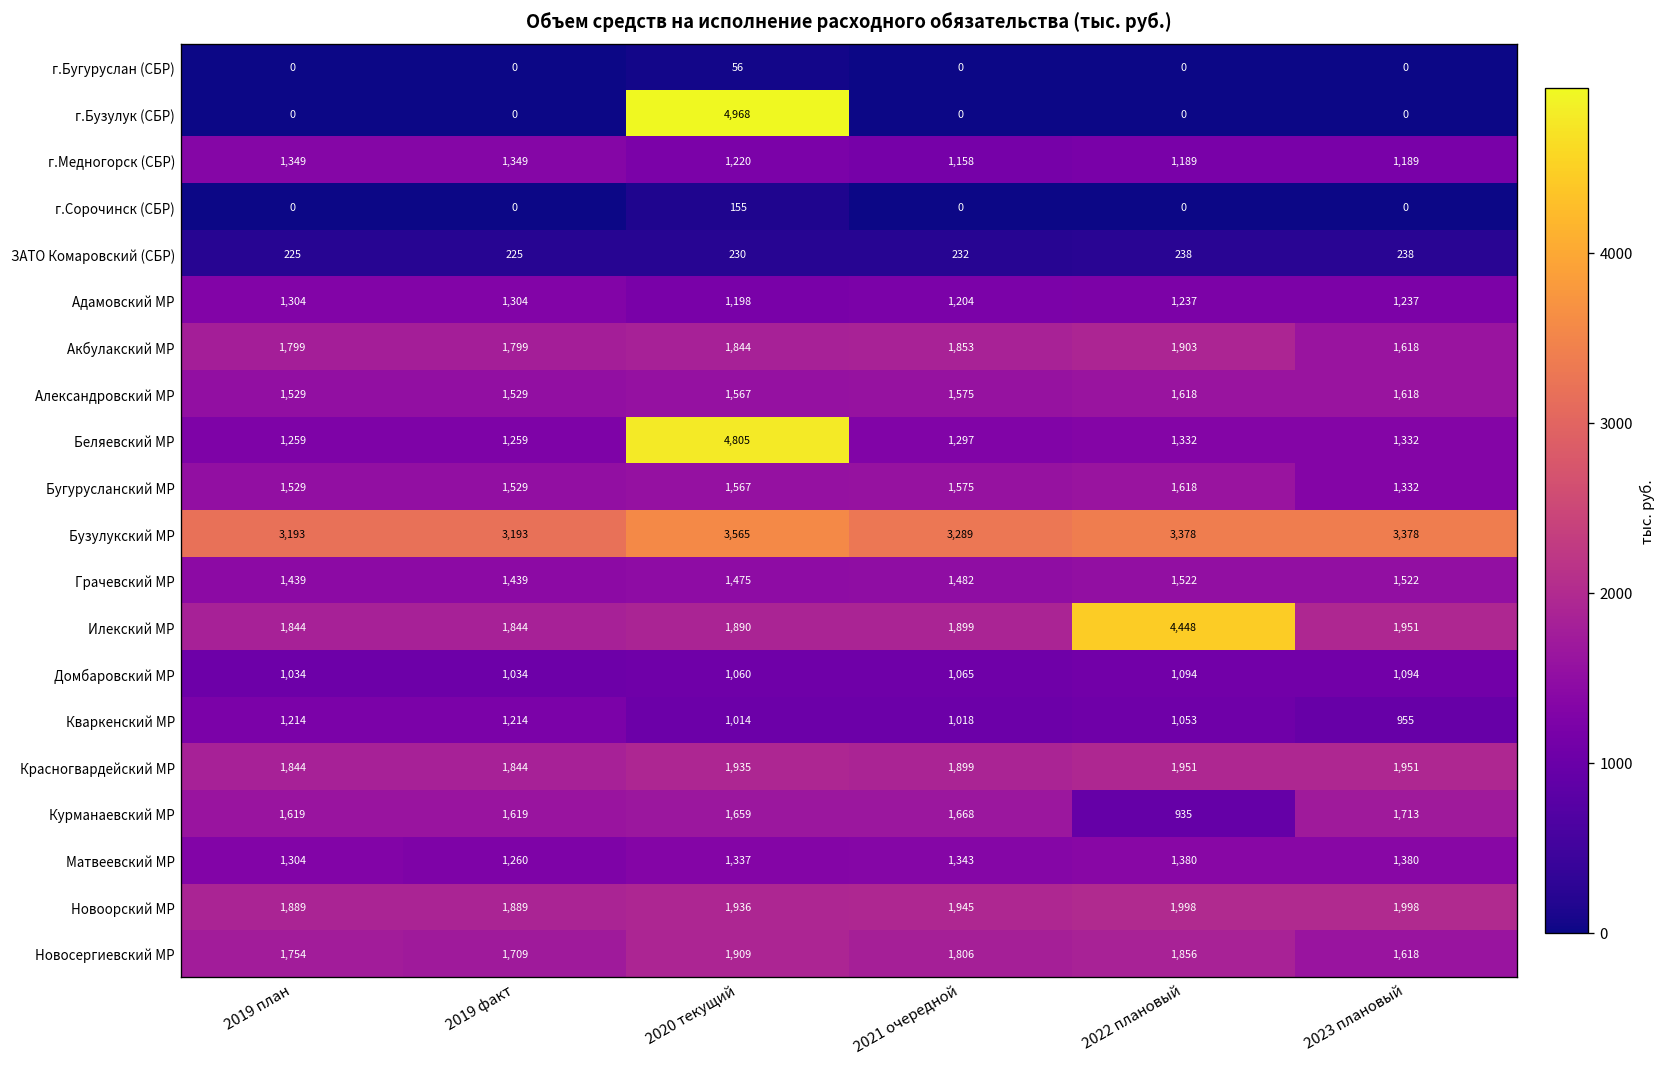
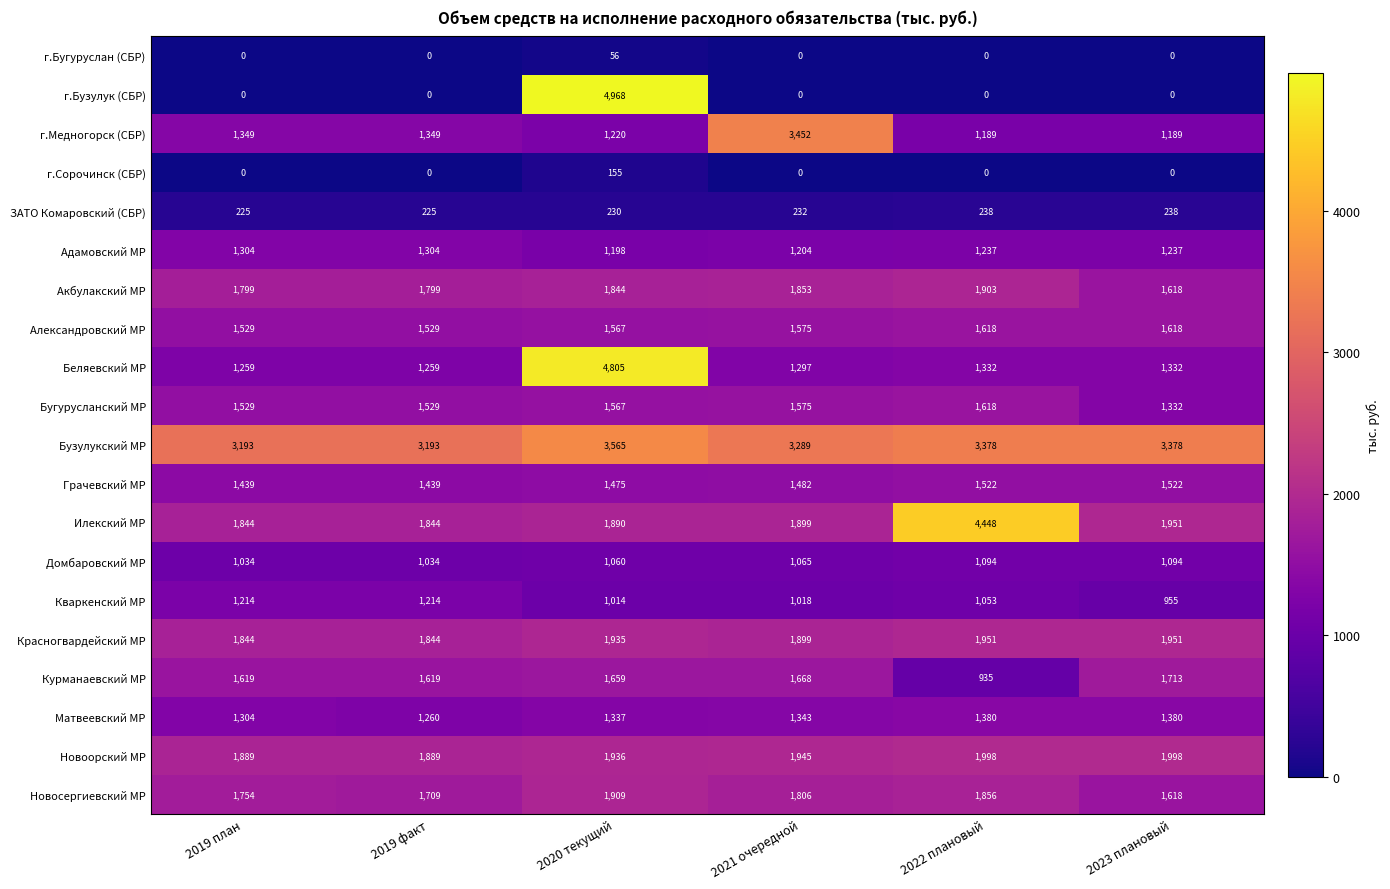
г.Медногорск (СБР), 2021 очередной: 1,158 -> 3,452
